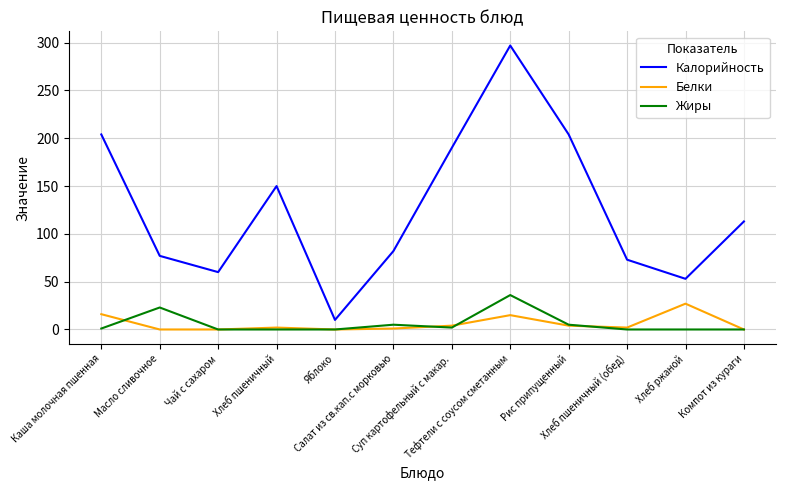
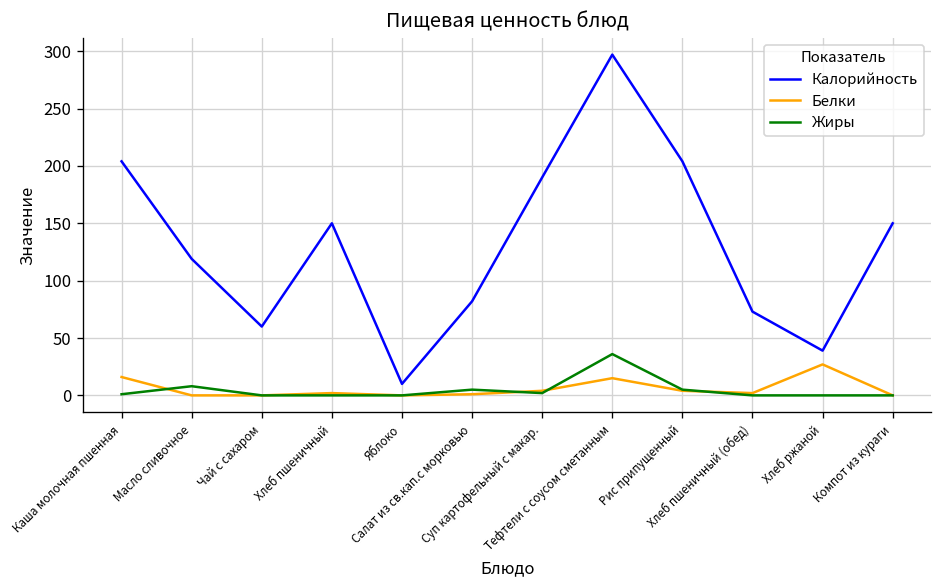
Калорийность, Масло сливочное: 80 -> 120
Жиры, Масло сливочное: 20 -> 10
Калорийность, Хлеб ржаной: 50 -> 40
Калорийность, Компот из кураги: 110 -> 150
